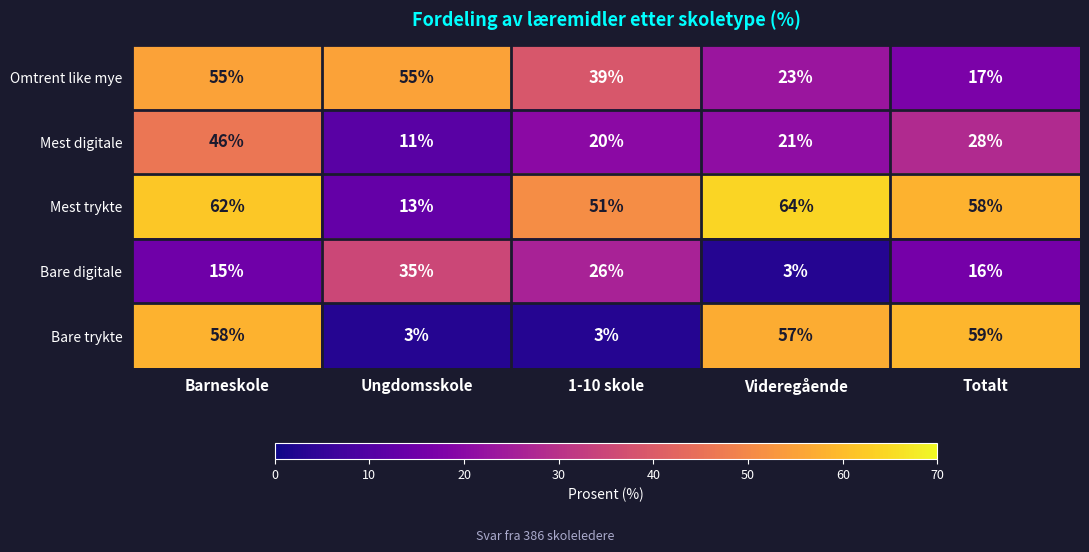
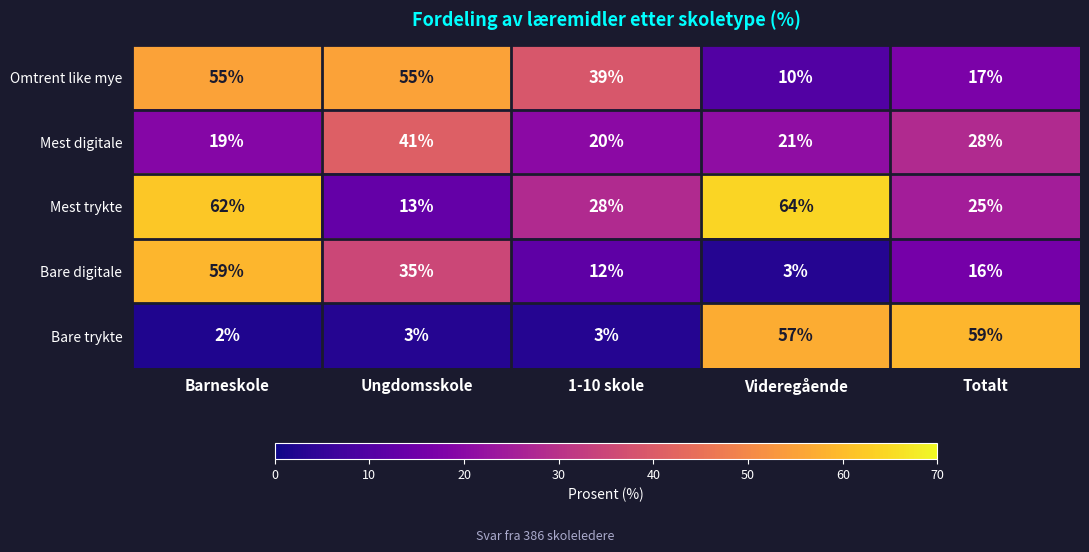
Omtrent like mye, Videregående: 23% -> 10%
Mest digitale, Barneskole: 46% -> 19%
Mest digitale, Ungdomsskole: 11% -> 41%
Mest trykte, 1-10 skole: 51% -> 28%
Mest trykte, Totalt: 58% -> 25%
Bare digitale, Barneskole: 15% -> 59%
Bare digitale, 1-10 skole: 26% -> 12%
Bare trykte, Barneskole: 58% -> 2%
